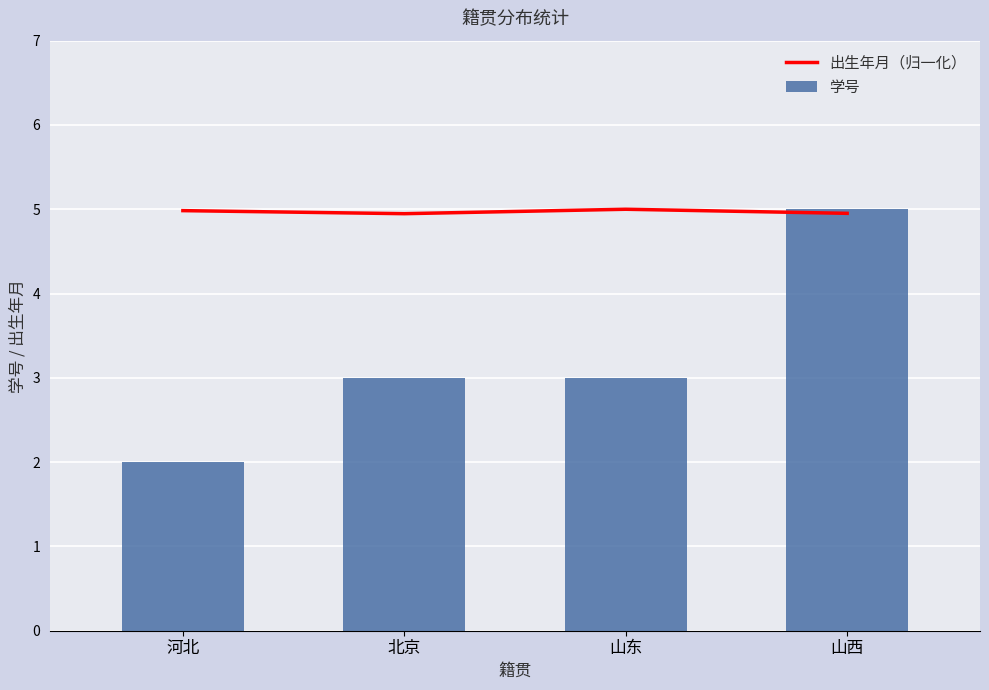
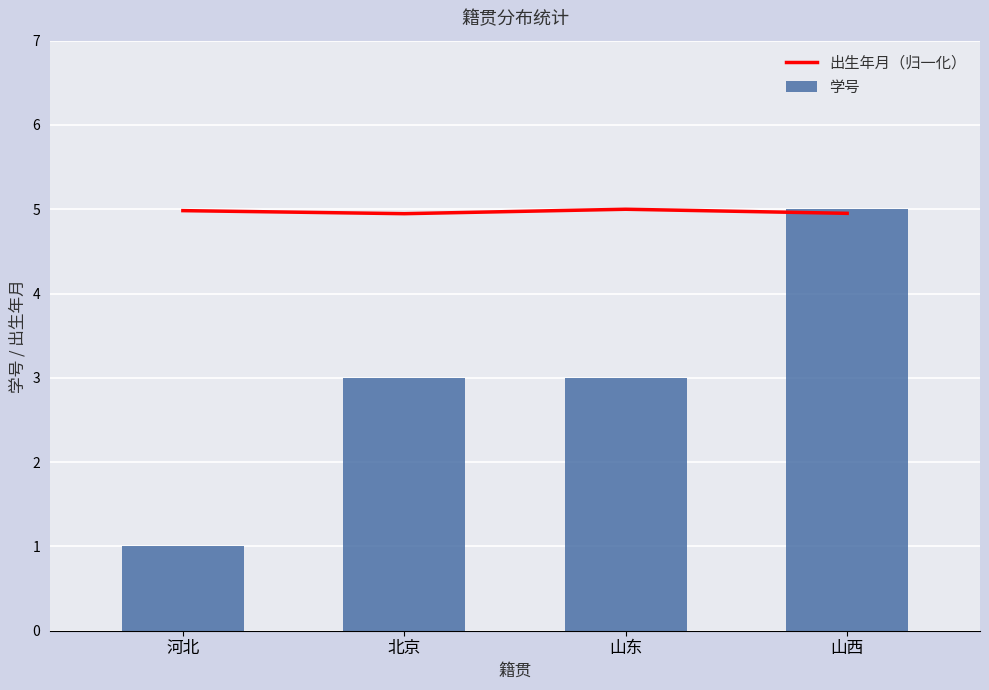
学号, 河北: 2 -> 1
